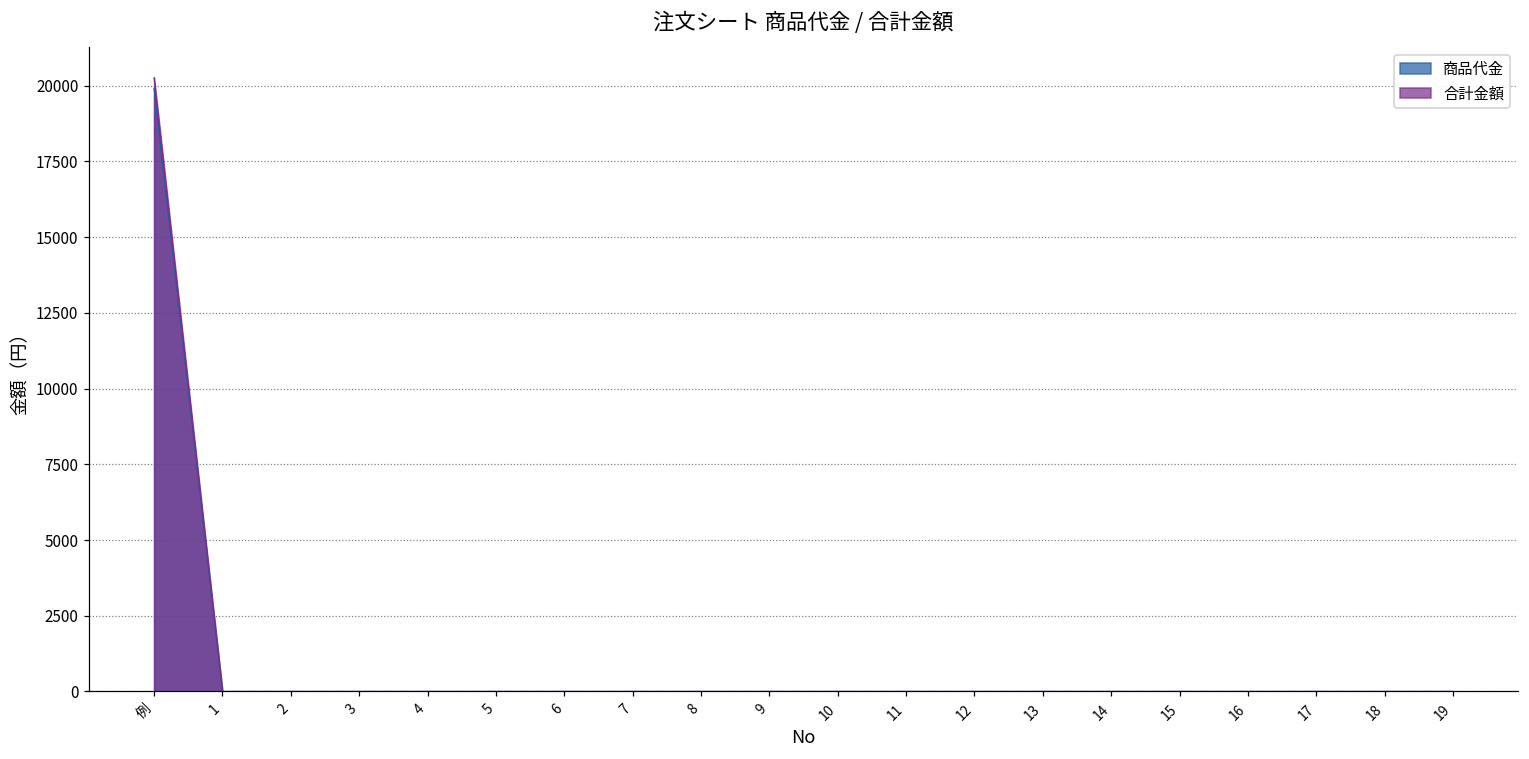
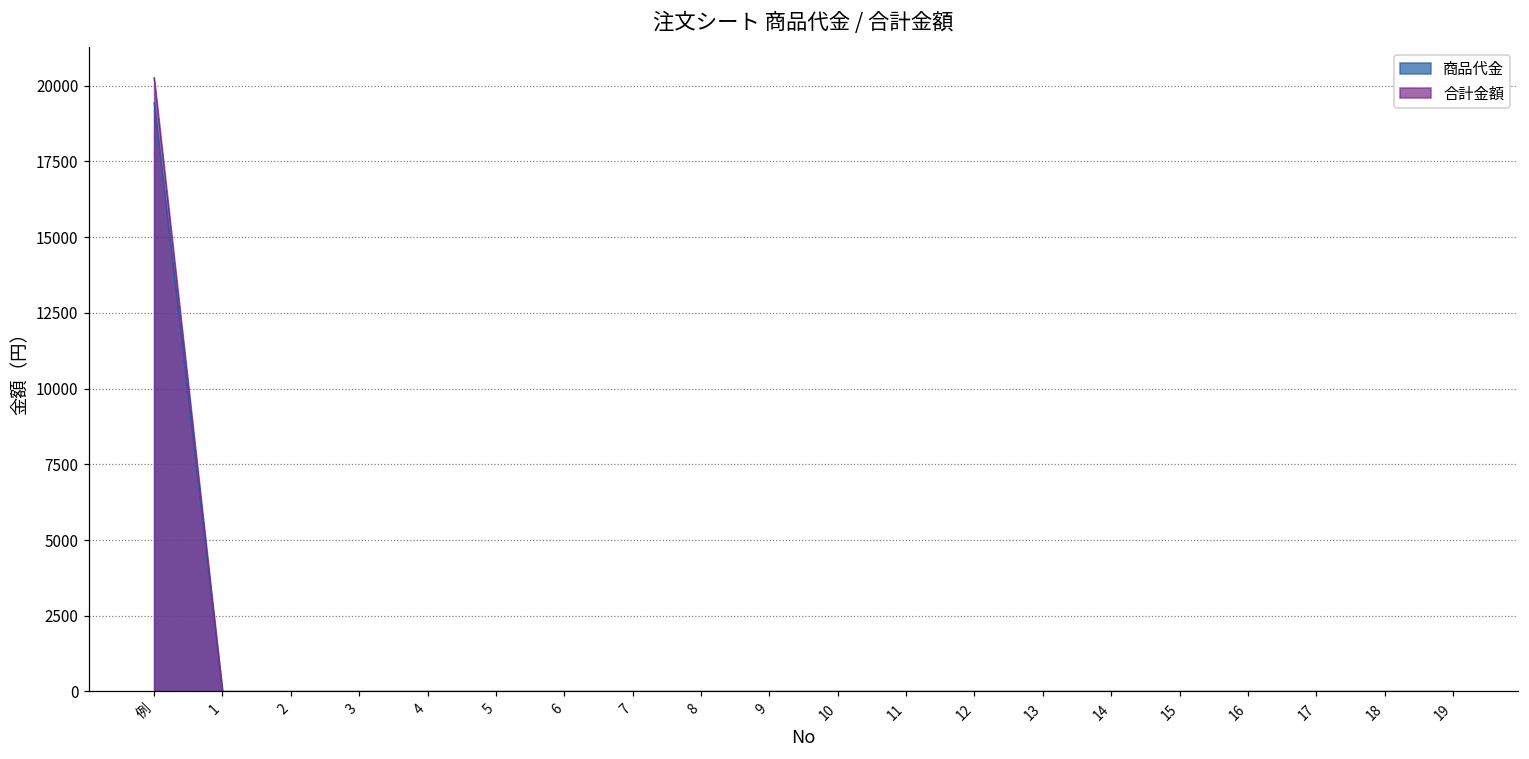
商品代金, 例: 19900 -> 19400
